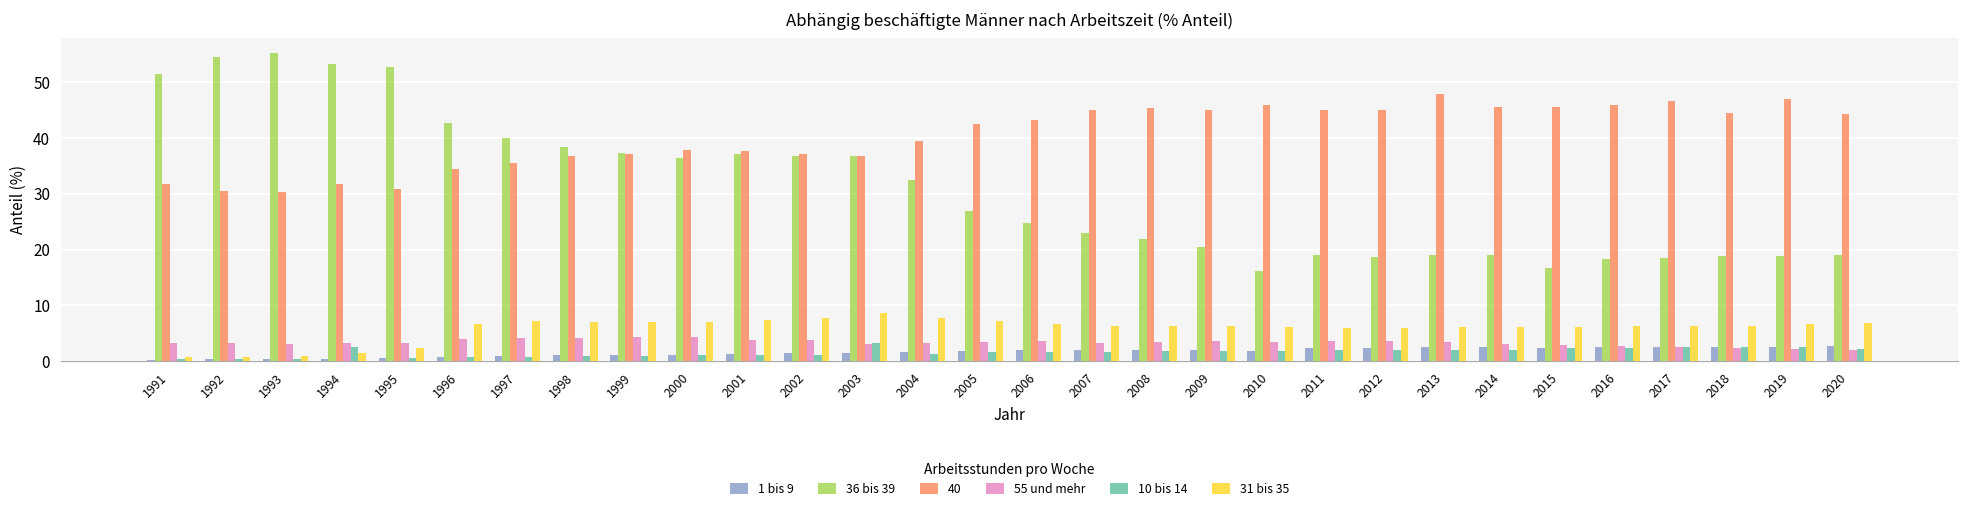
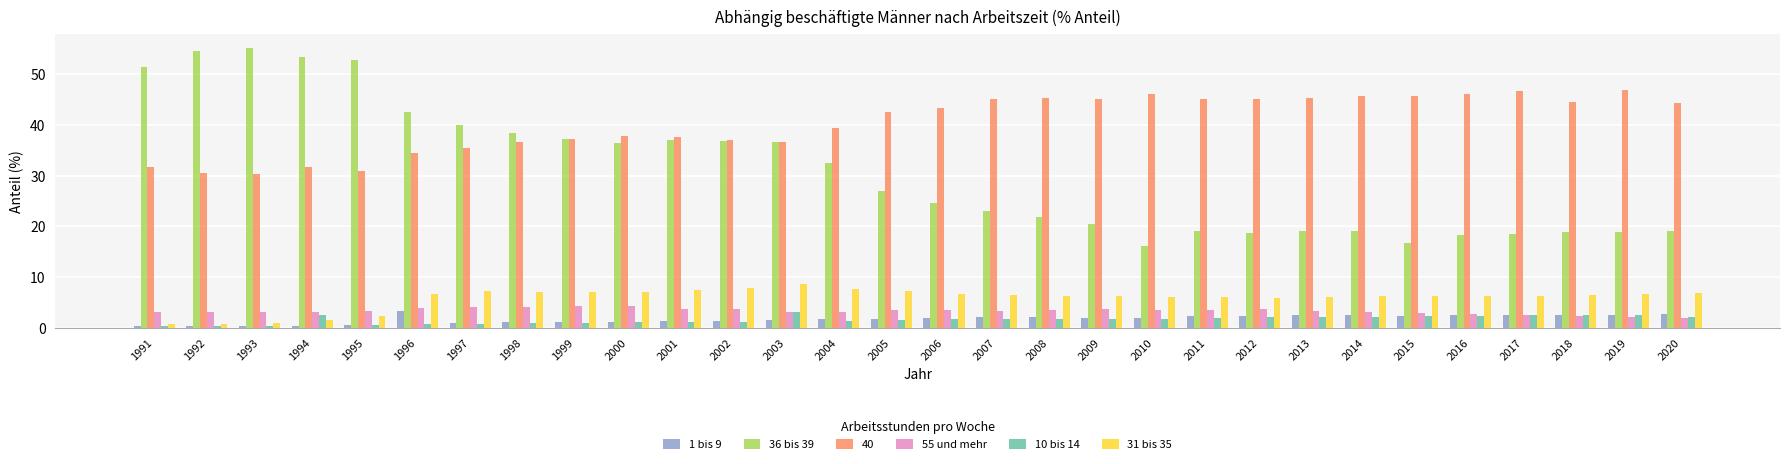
1 bis 9, 1996: 1 -> 3
40, 2013: 48 -> 45
